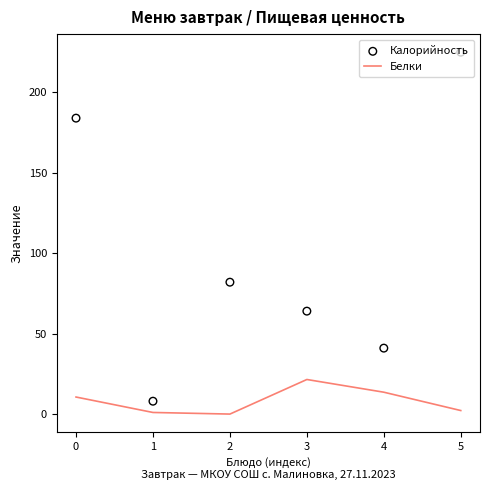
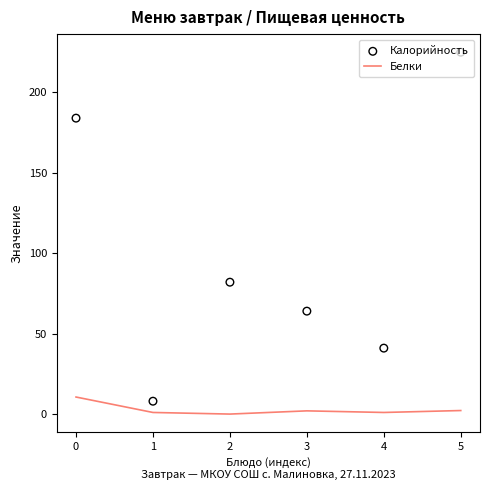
Белки, 3: 22 -> 2
Белки, 4: 14 -> 1
